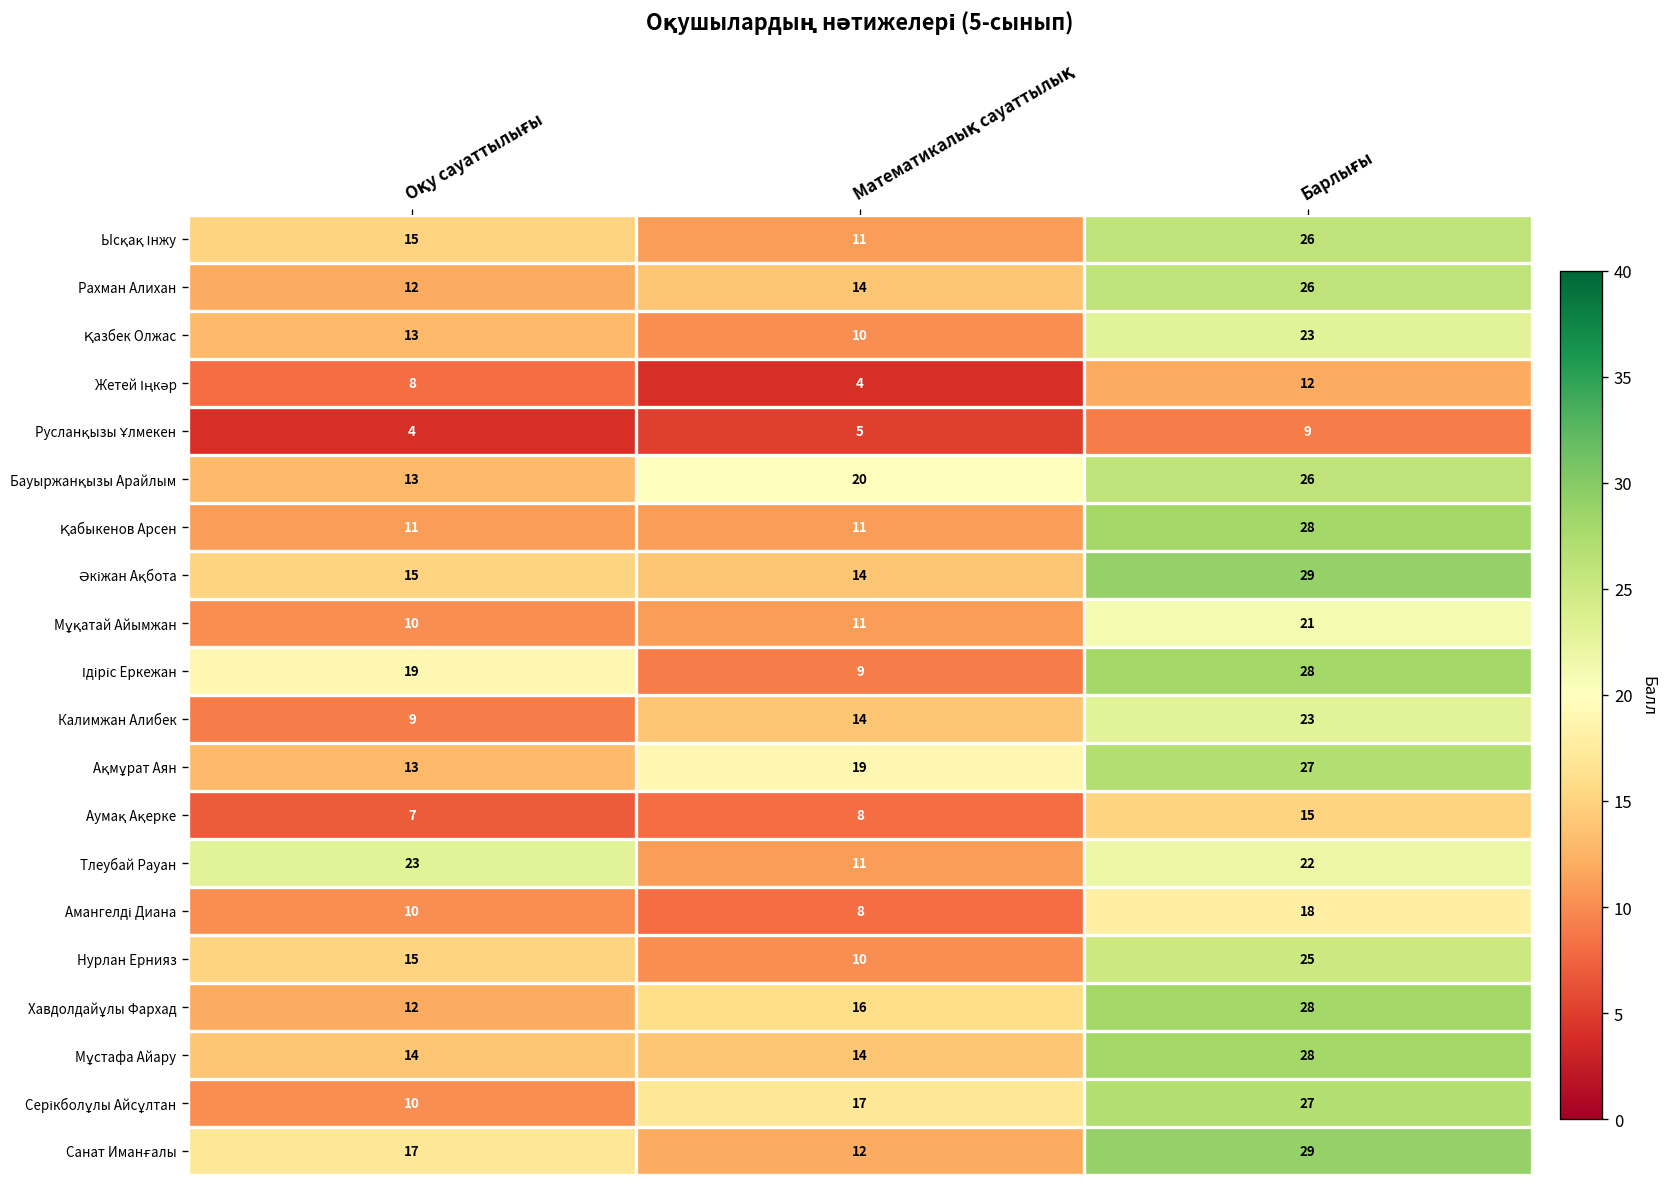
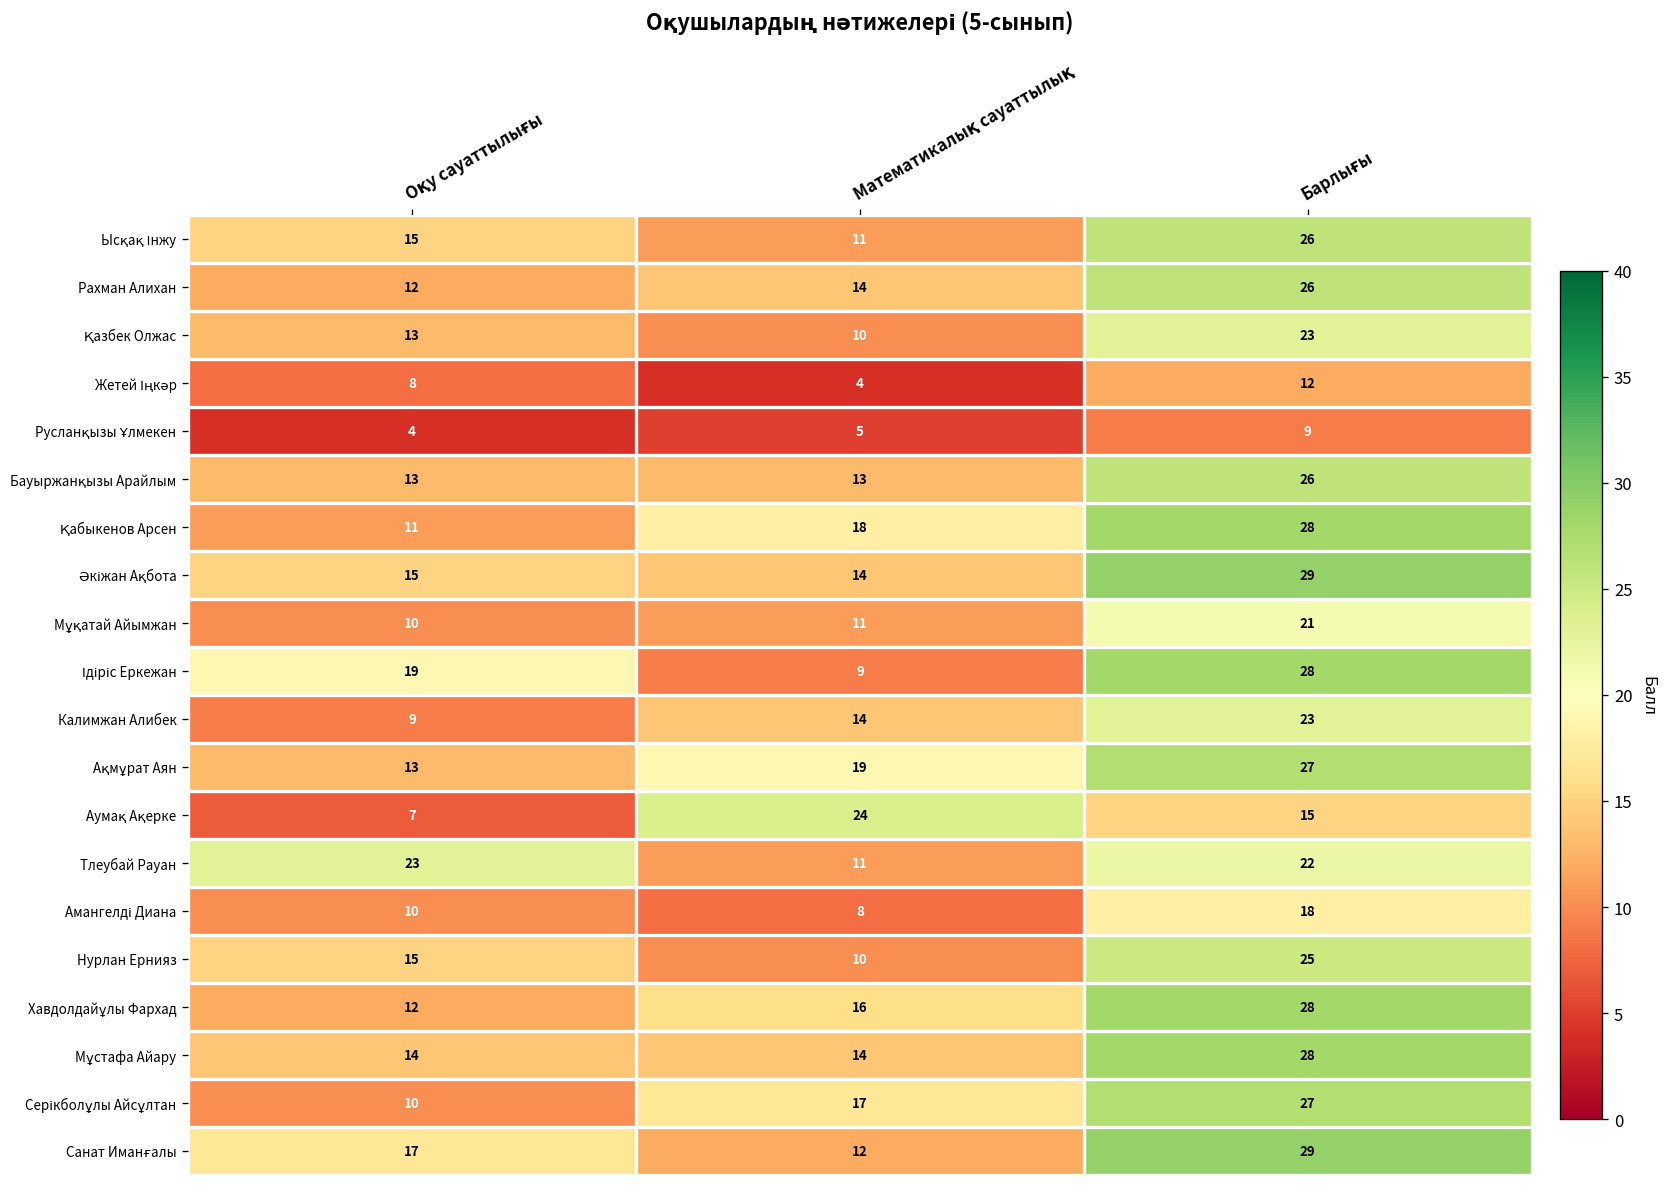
Бауыржанқызы Арайлым, Математикалық сауаттылық: 20 -> 13
Қабыкенов Арсен, Математикалық сауаттылық: 11 -> 18
Аумақ Ақерке, Математикалық сауаттылық: 8 -> 24
